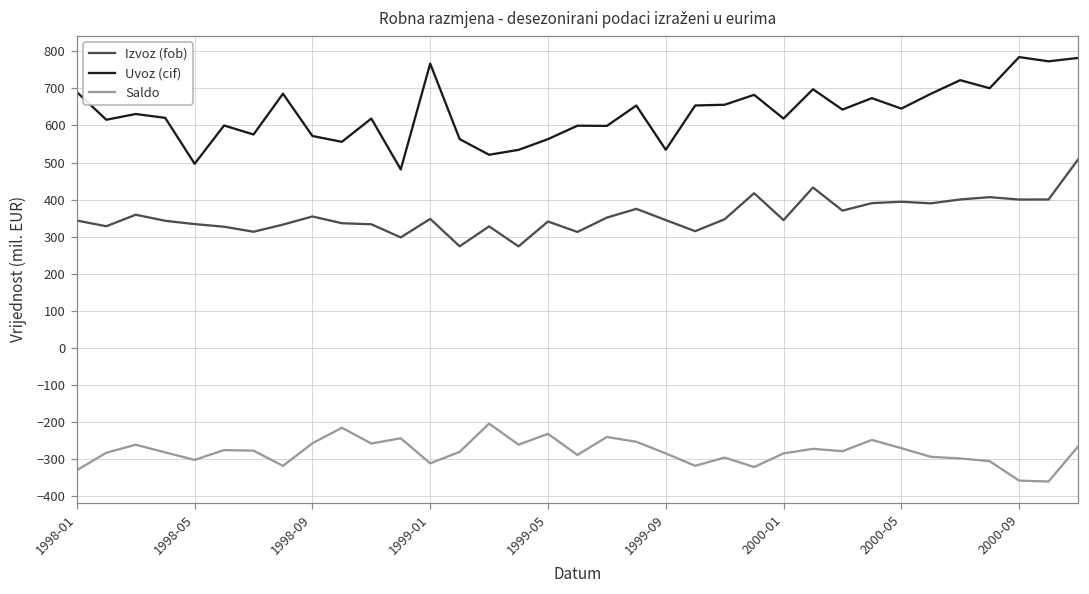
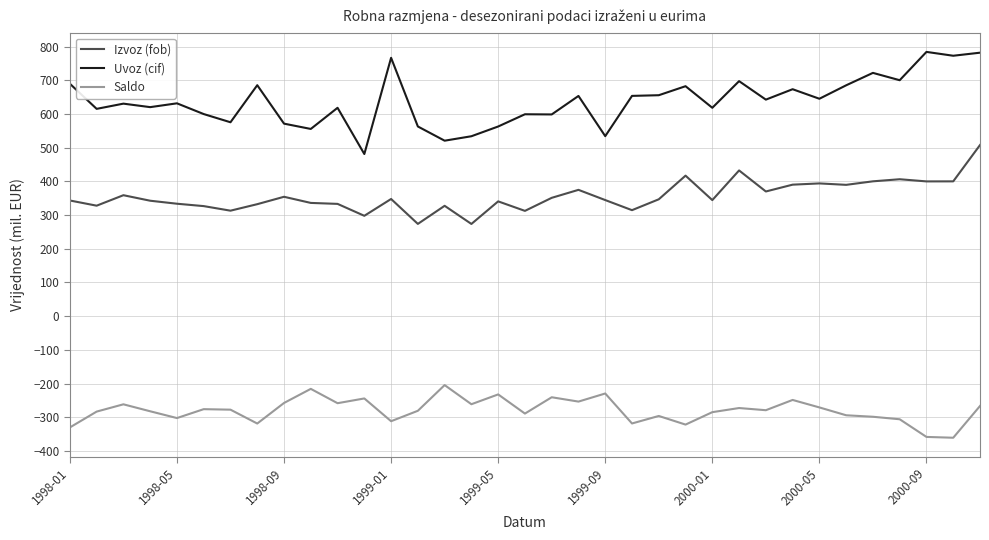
Uvoz (cif), 1998-05: 500 -> 630
Saldo, 1999-09: -290 -> -230
